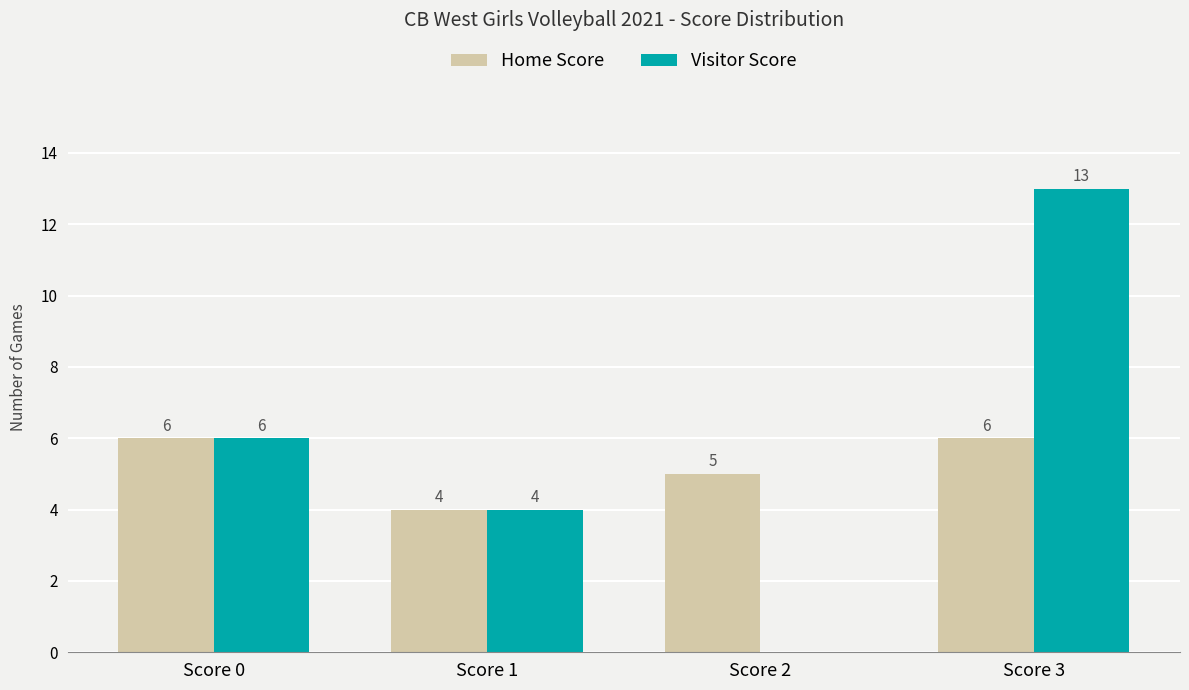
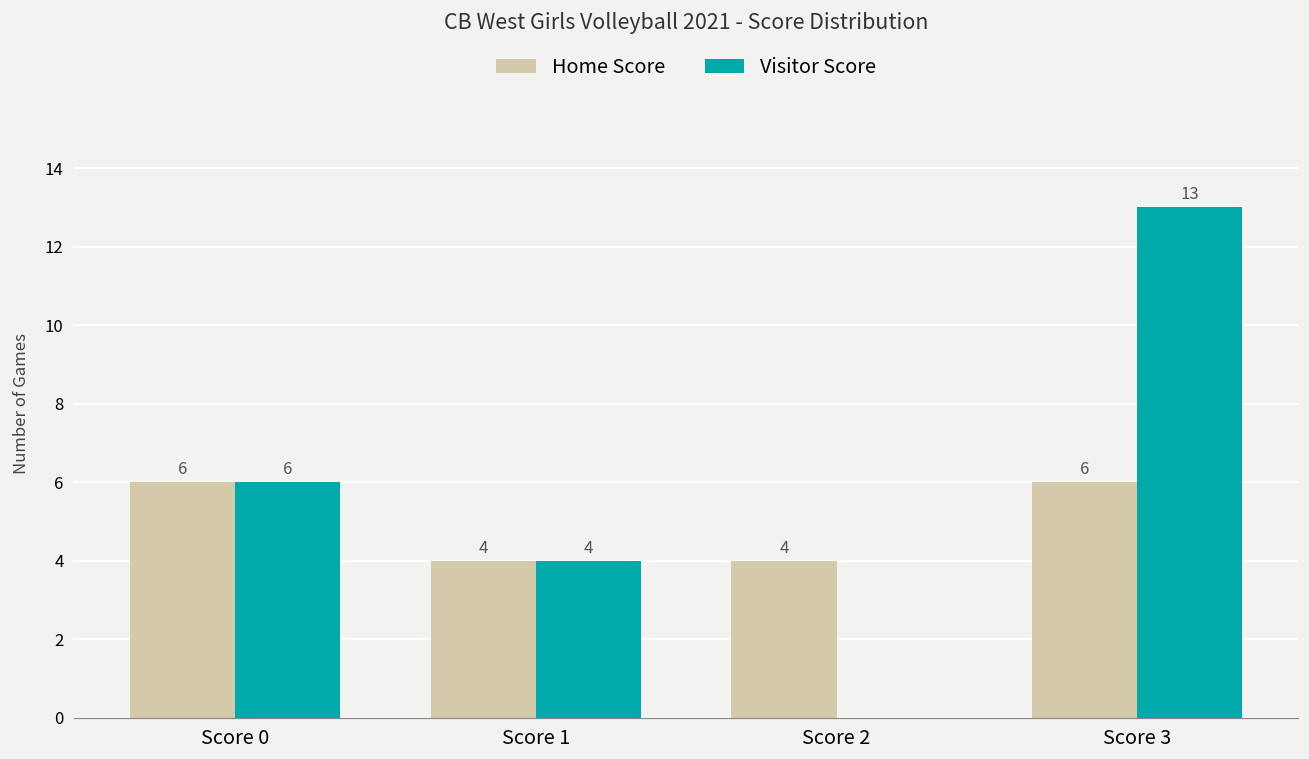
Home Score, Score 2: 5 -> 4
